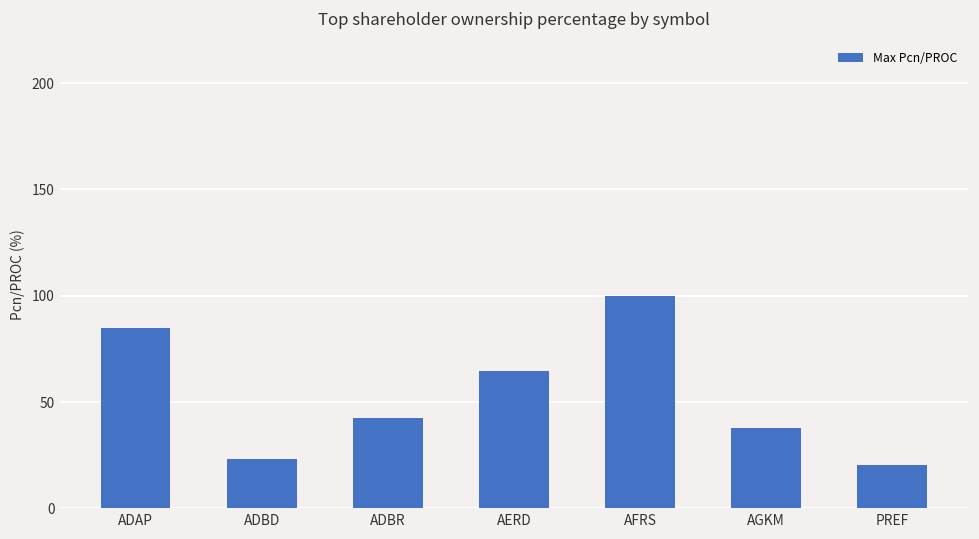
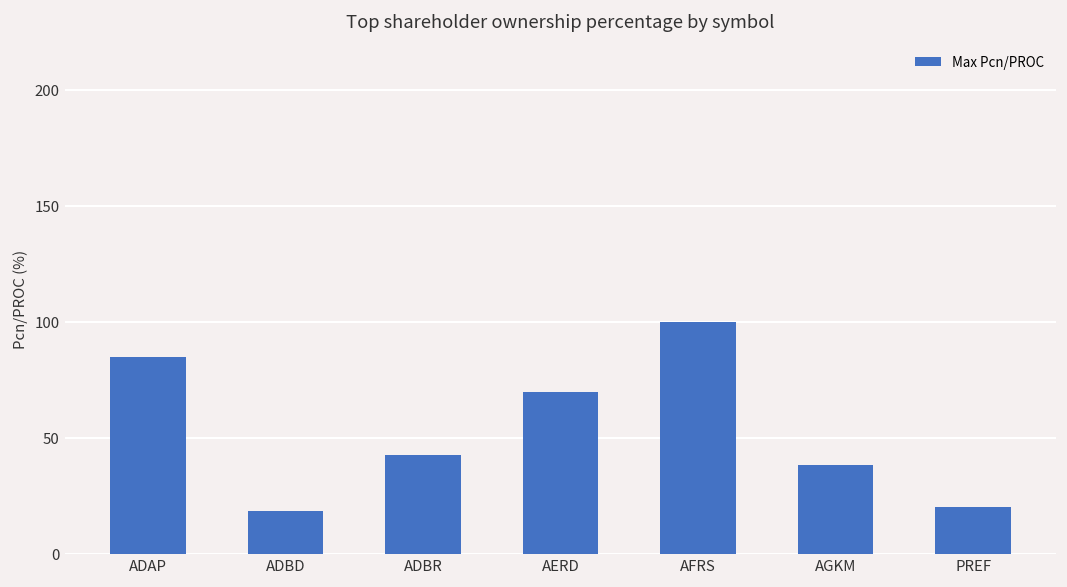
ADBD: 23 -> 18
AERD: 65 -> 70
